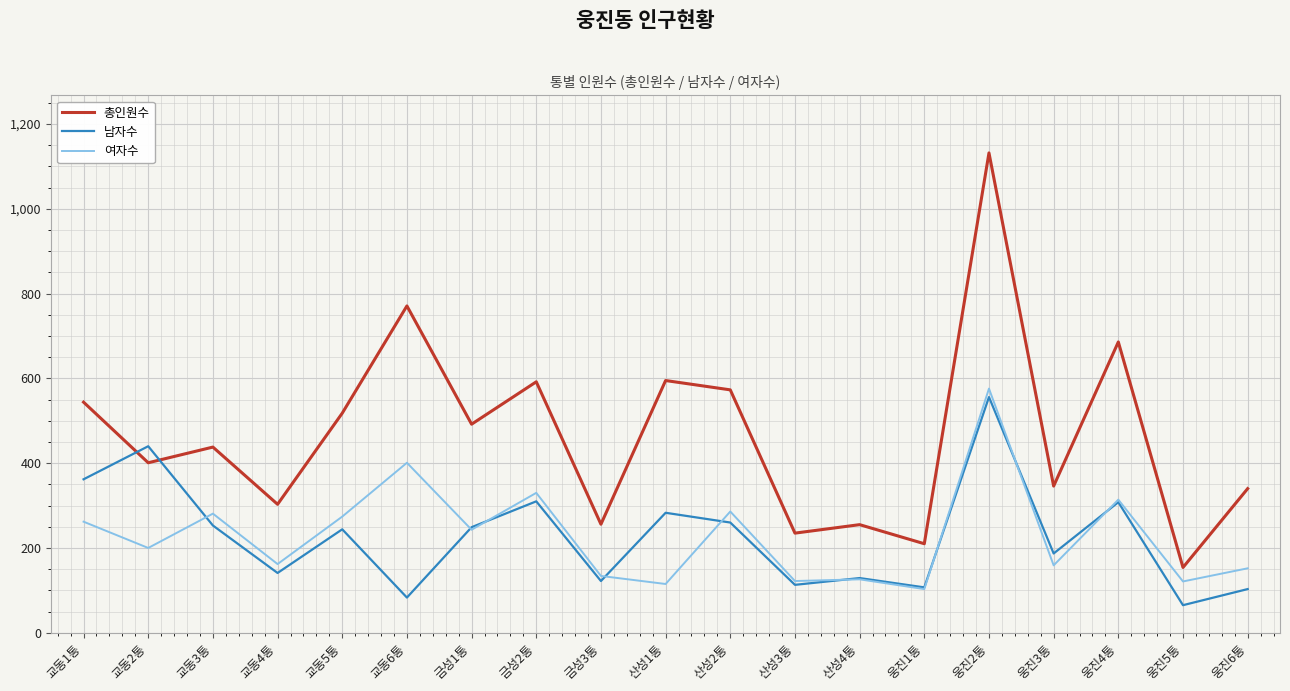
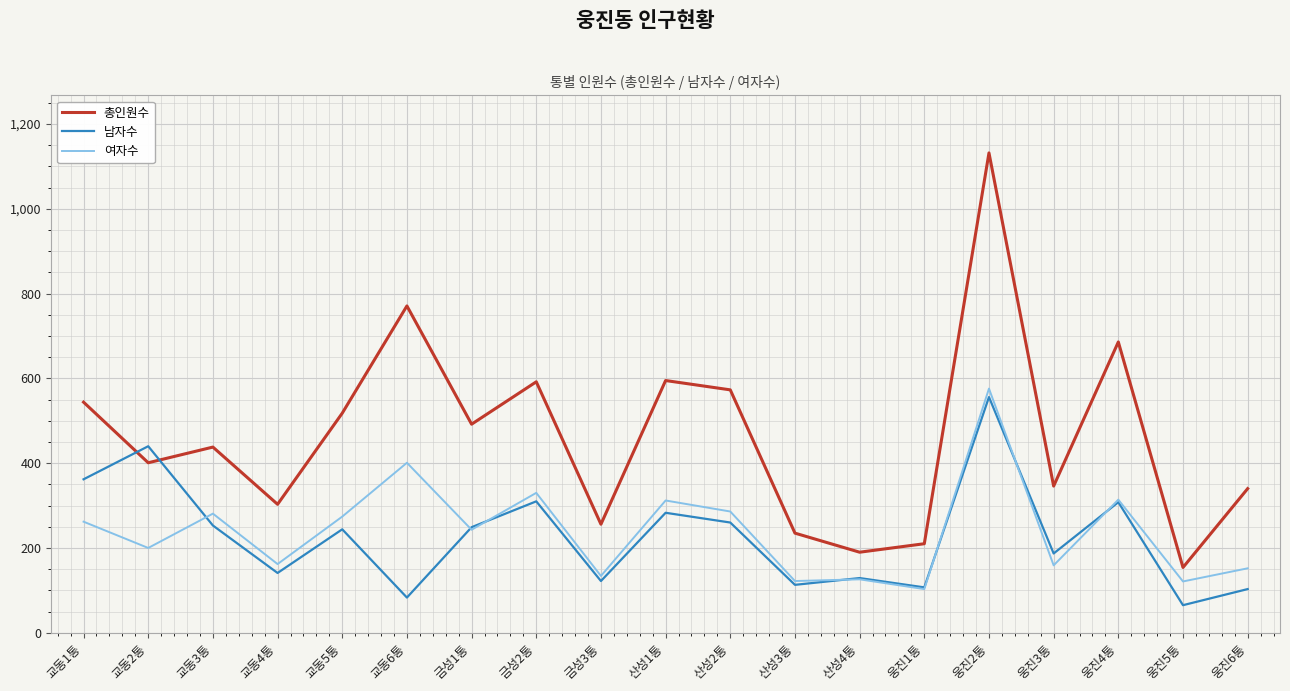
여자수, 산성1통: 120 -> 310
총인원수, 산성4통: 260 -> 190
